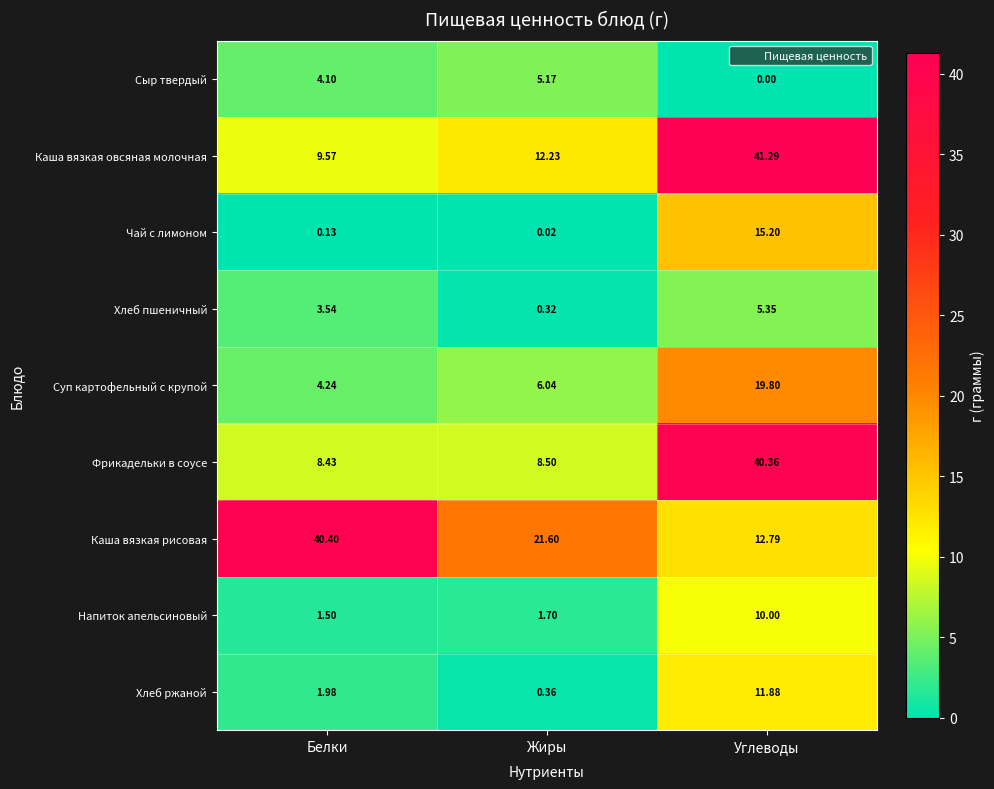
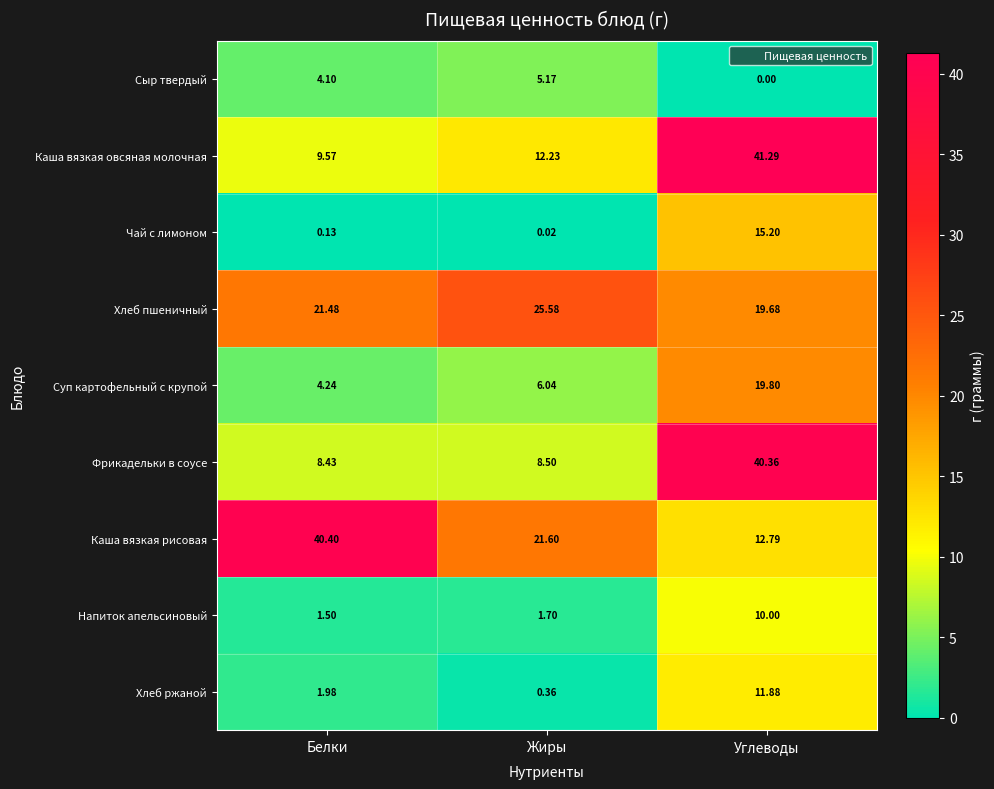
Хлеб пшеничный, Белки: 3.54 -> 21.48
Хлеб пшеничный, Жиры: 0.32 -> 25.58
Хлеб пшеничный, Углеводы: 5.35 -> 19.68
